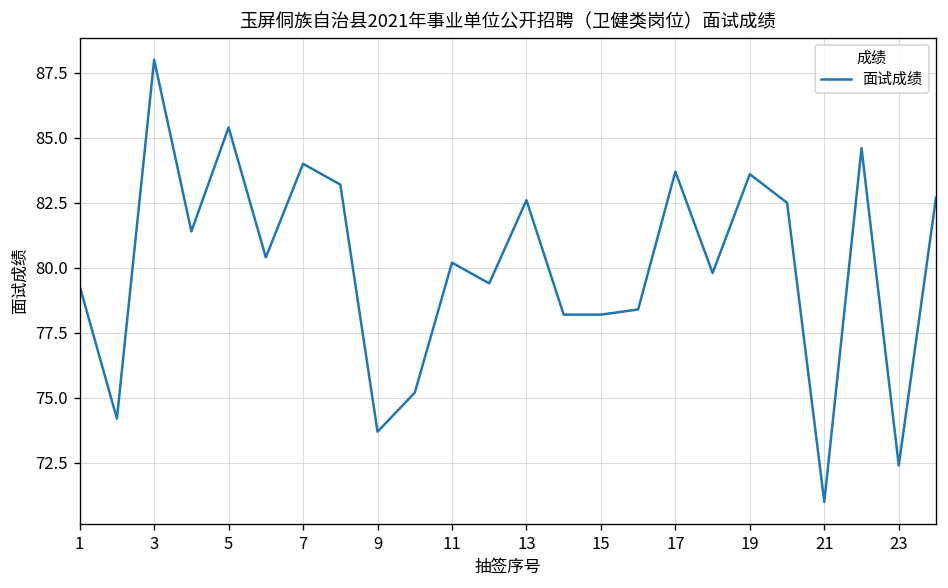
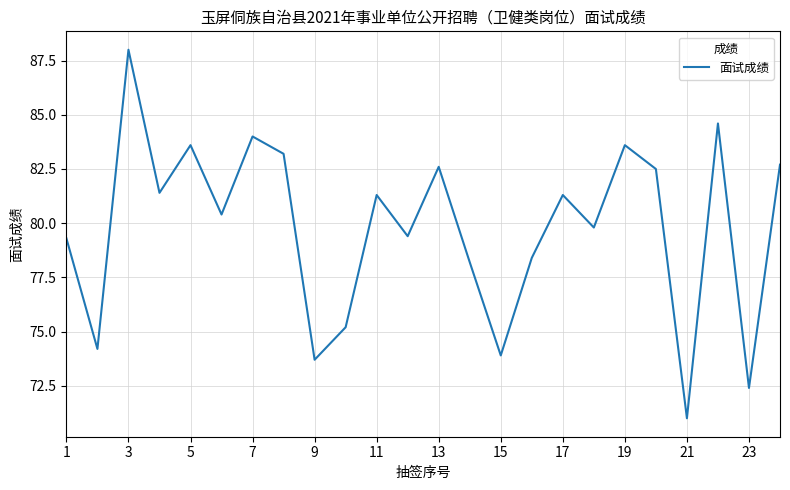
5: 85.4 -> 83.6
11: 80.2 -> 81.3
15: 78.2 -> 73.9
17: 83.7 -> 81.3
